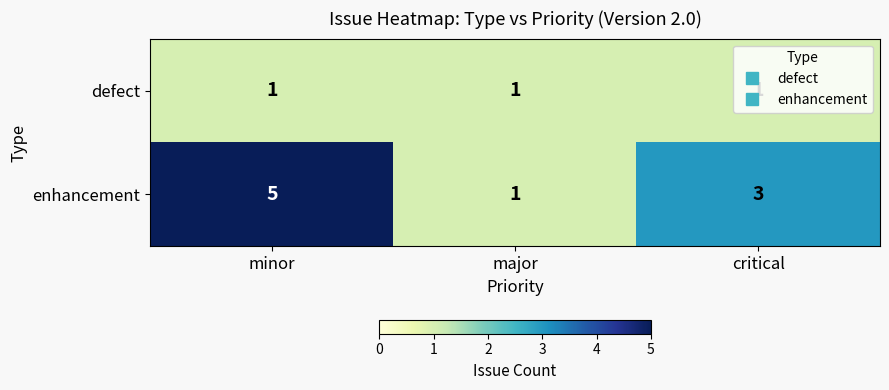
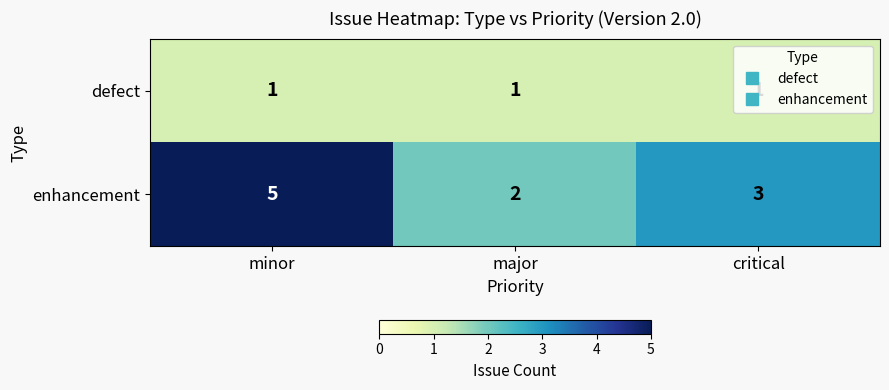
enhancement, major: 1 -> 2
